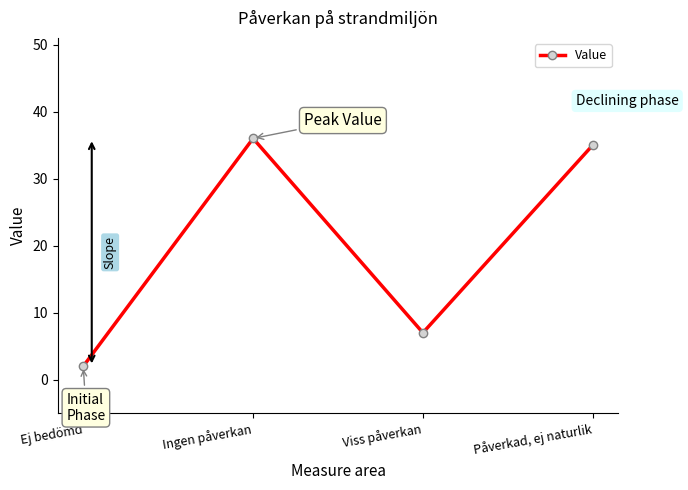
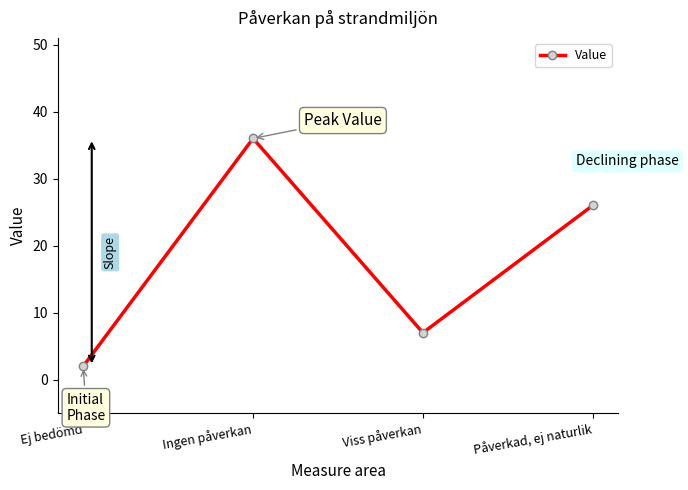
Påverkad, ej naturlik: 35 -> 26
